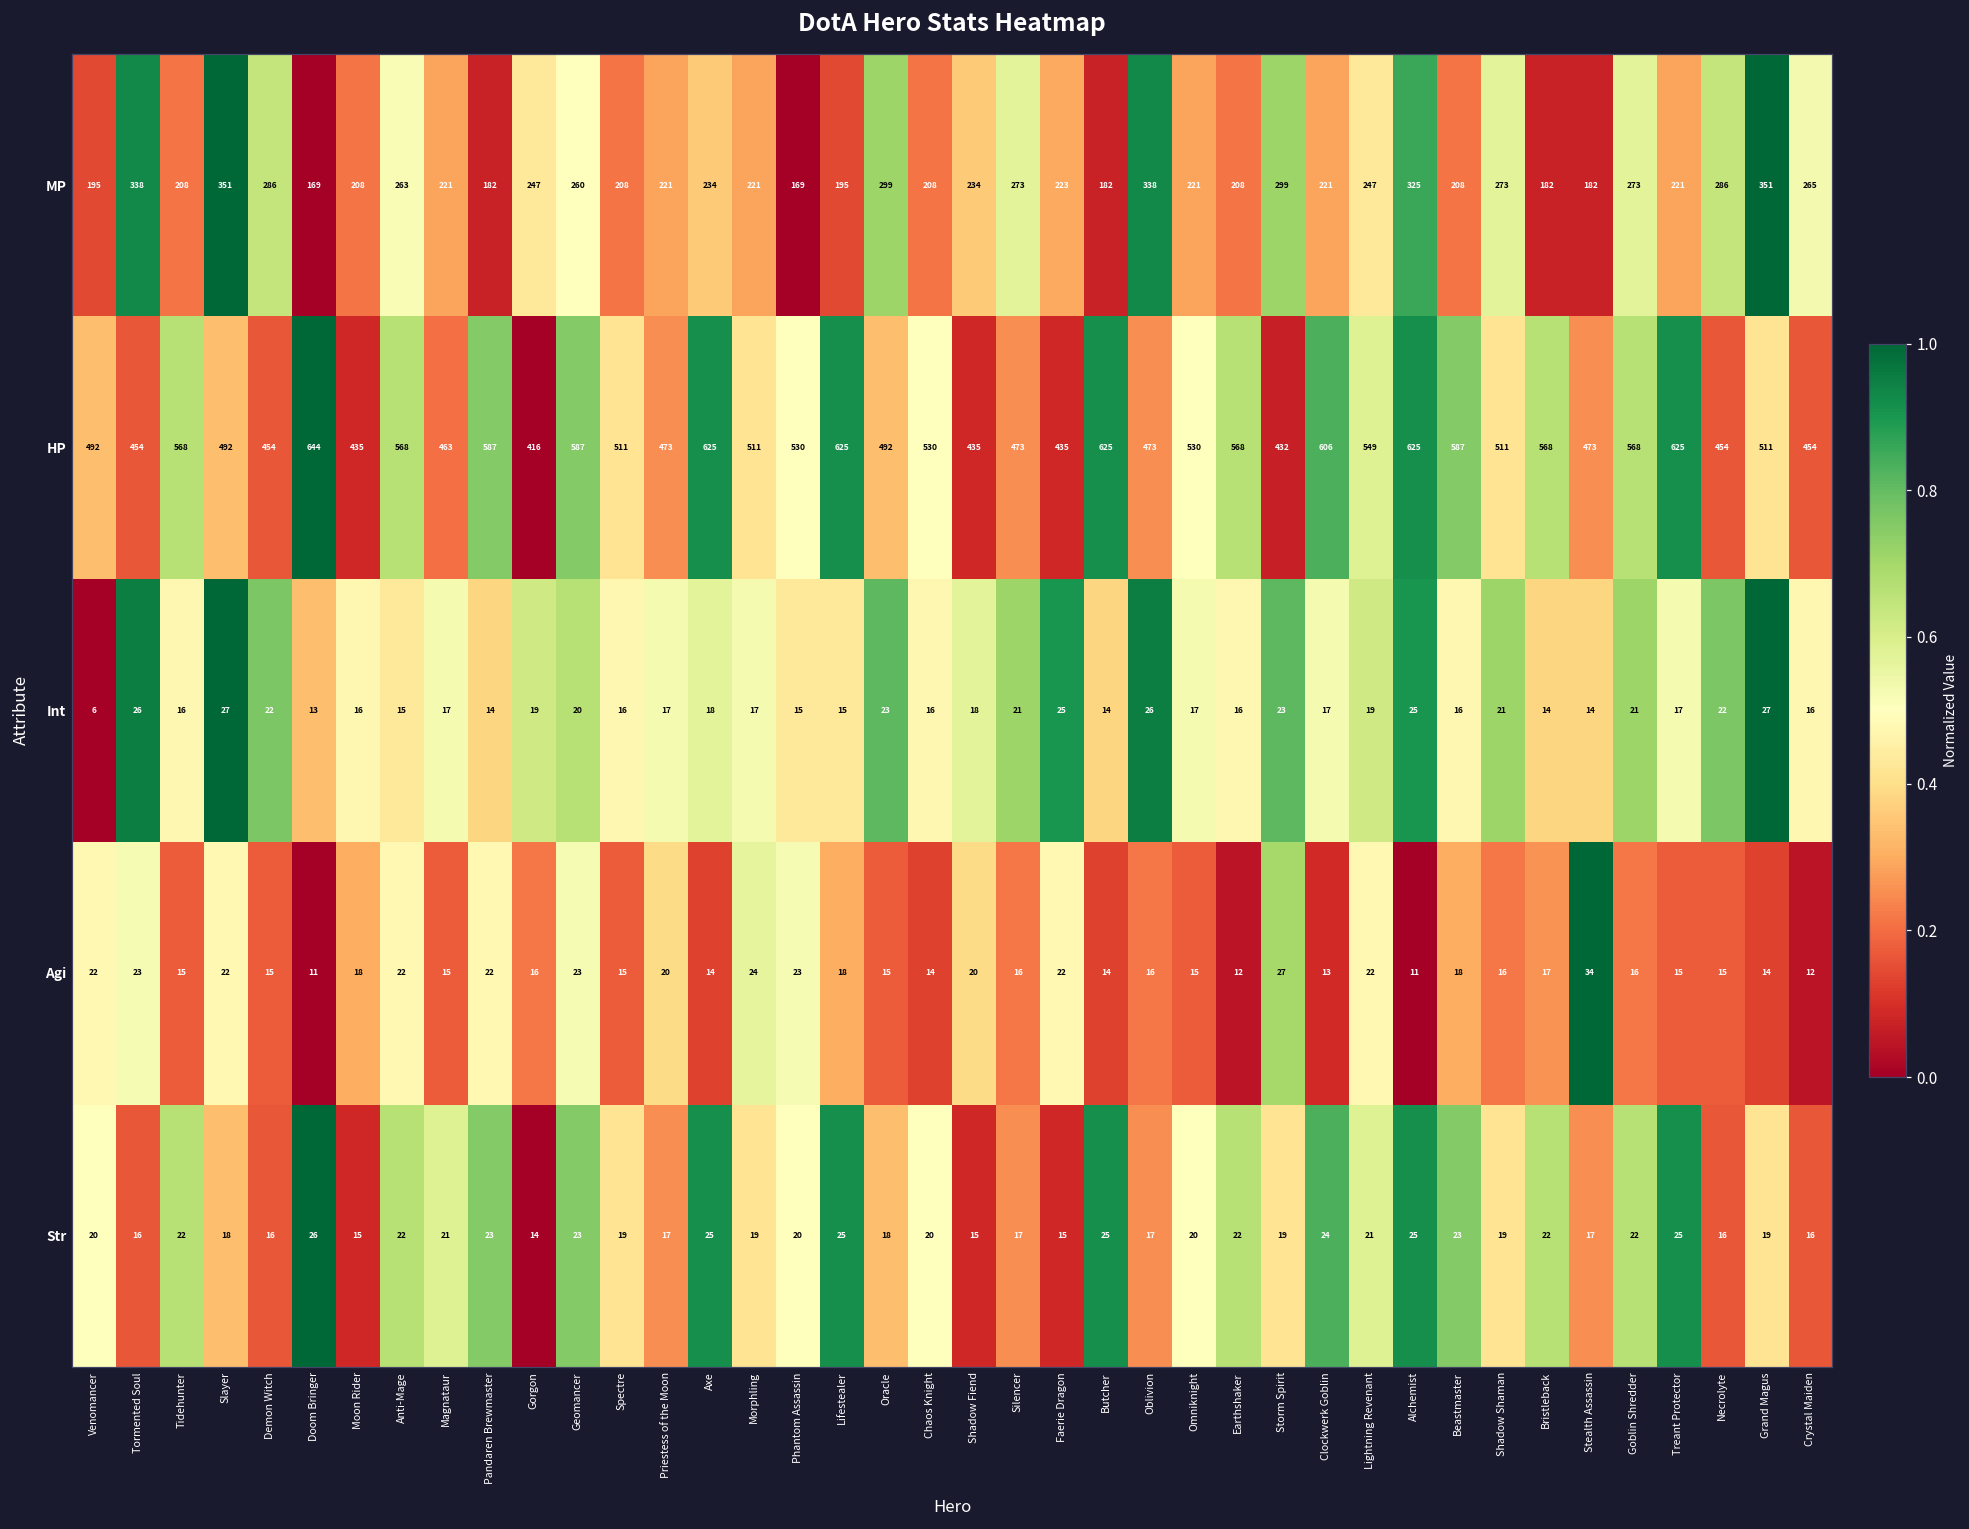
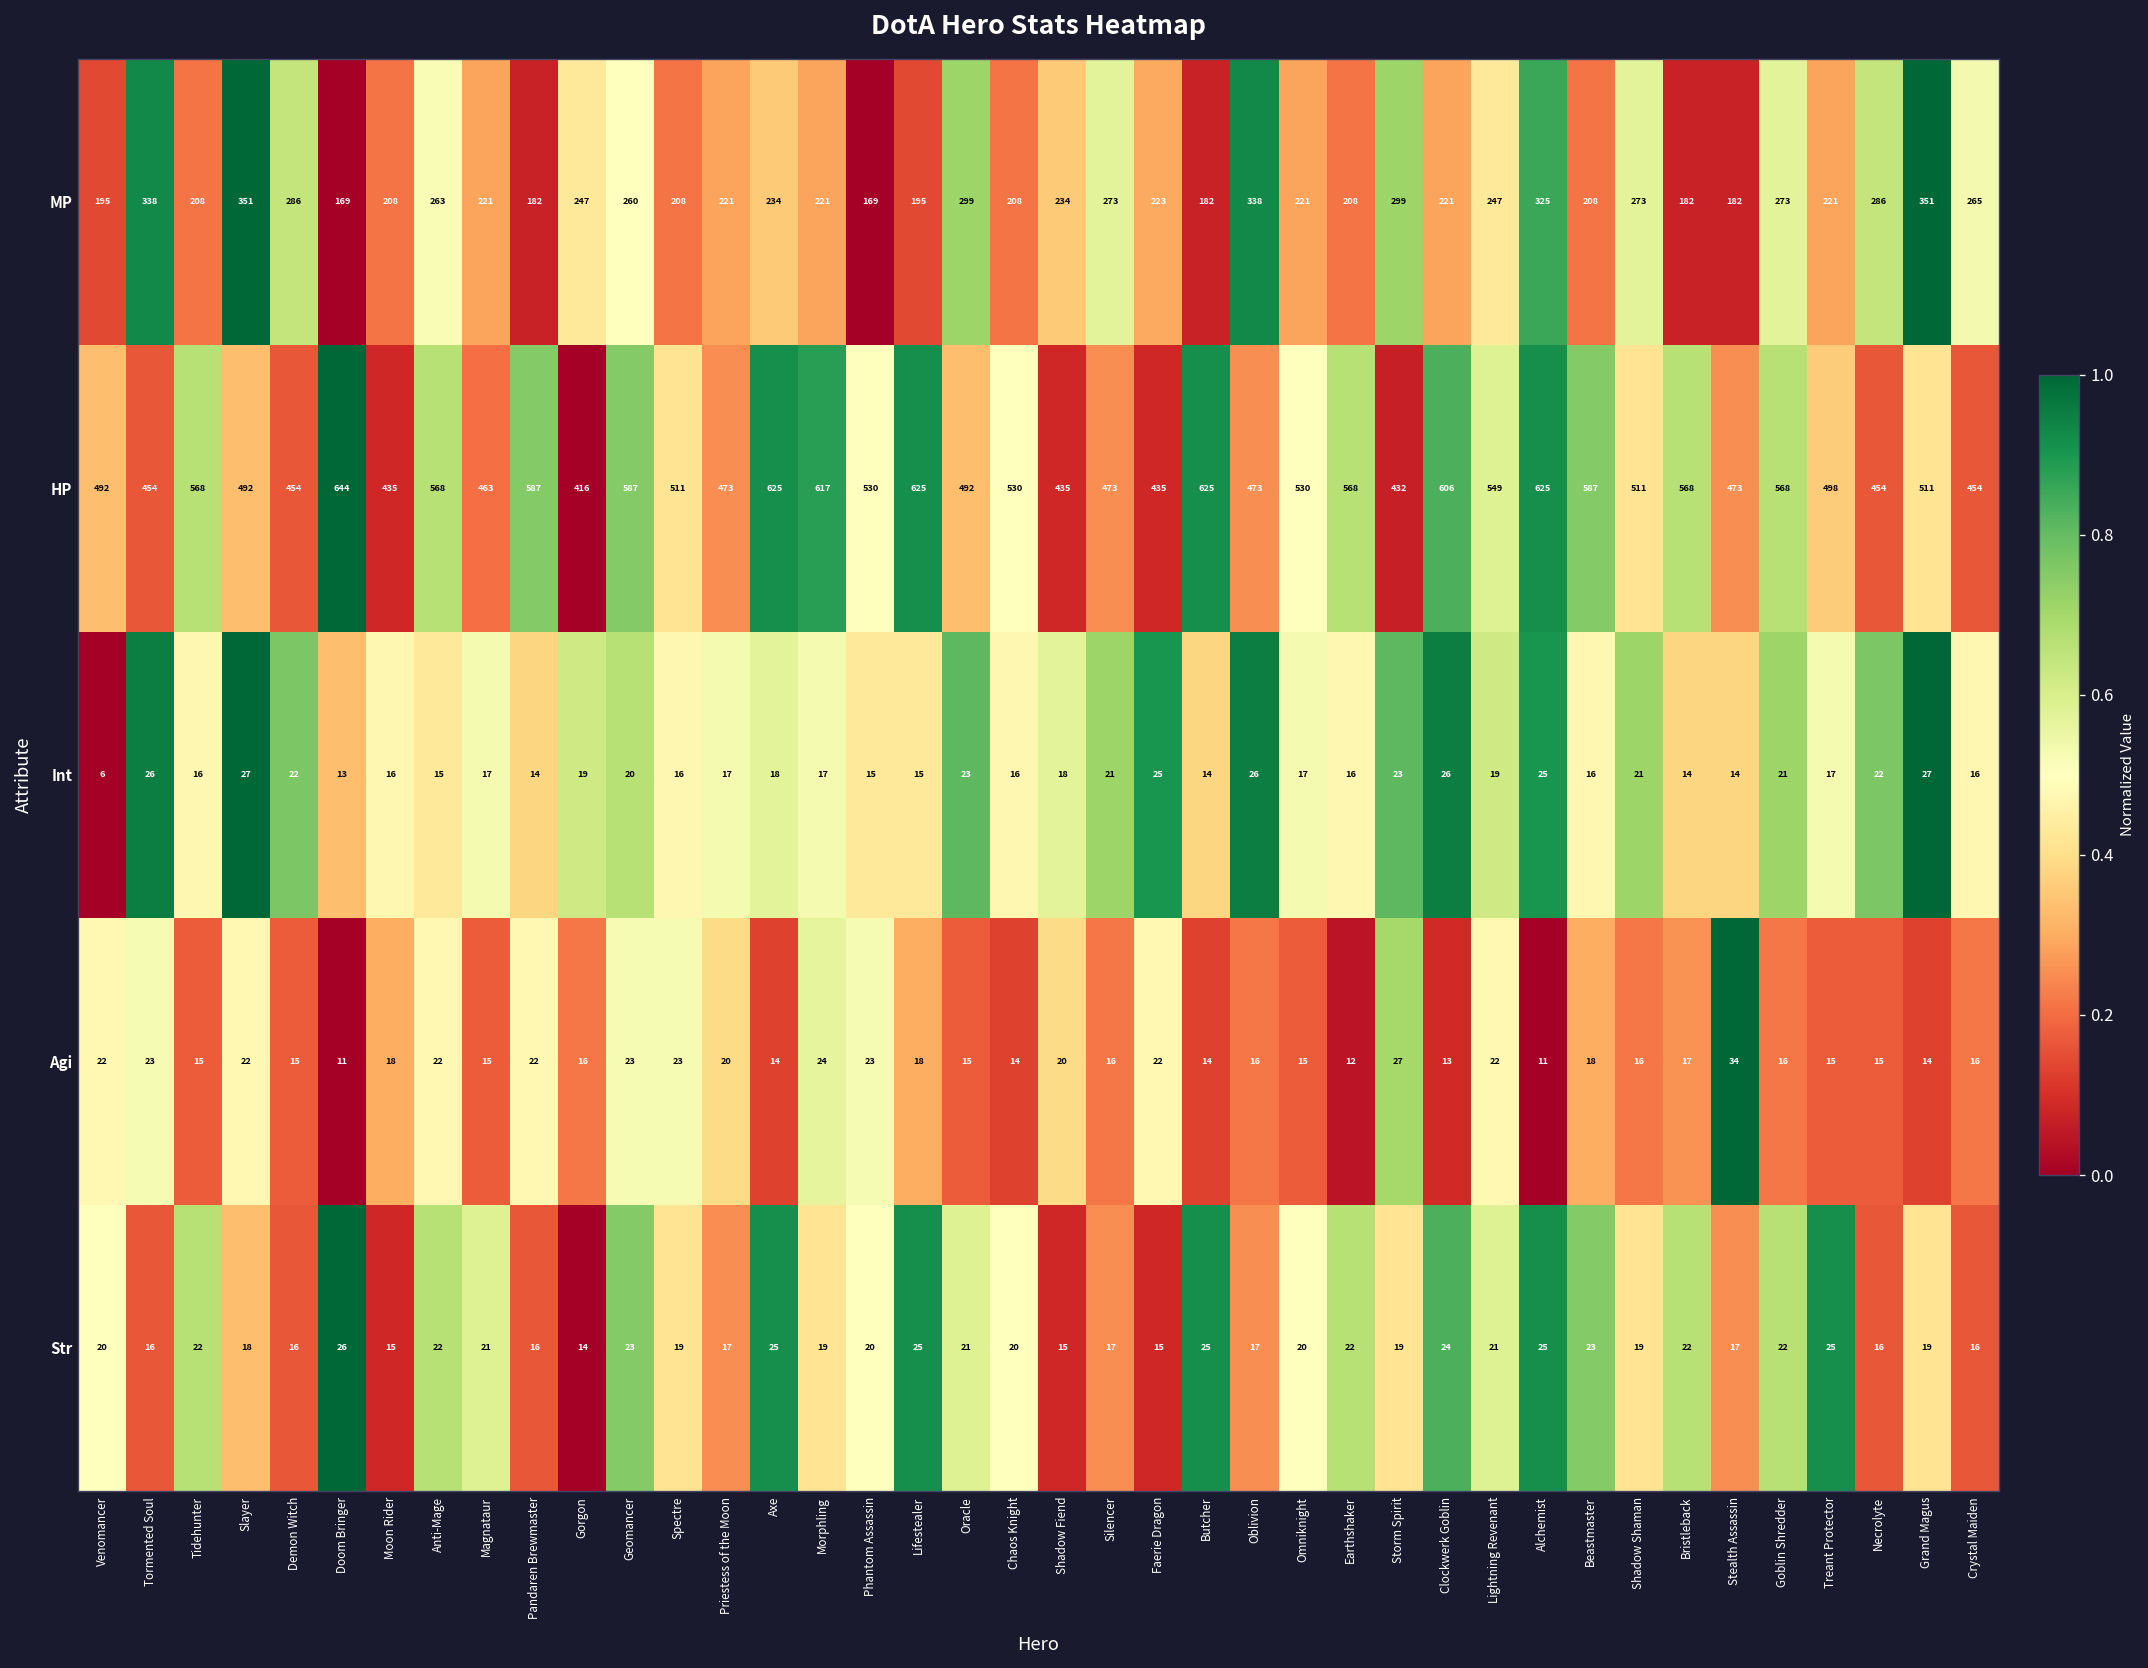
HP, Morphling: 511 -> 617
HP, Treant Protector: 625 -> 498
Int, Clockwerk Goblin: 17 -> 26
Agi, Spectre: 15 -> 23
Agi, Crystal Maiden: 12 -> 16
Str, Pandaren Brewmaster: 23 -> 16
Str, Oracle: 18 -> 21
